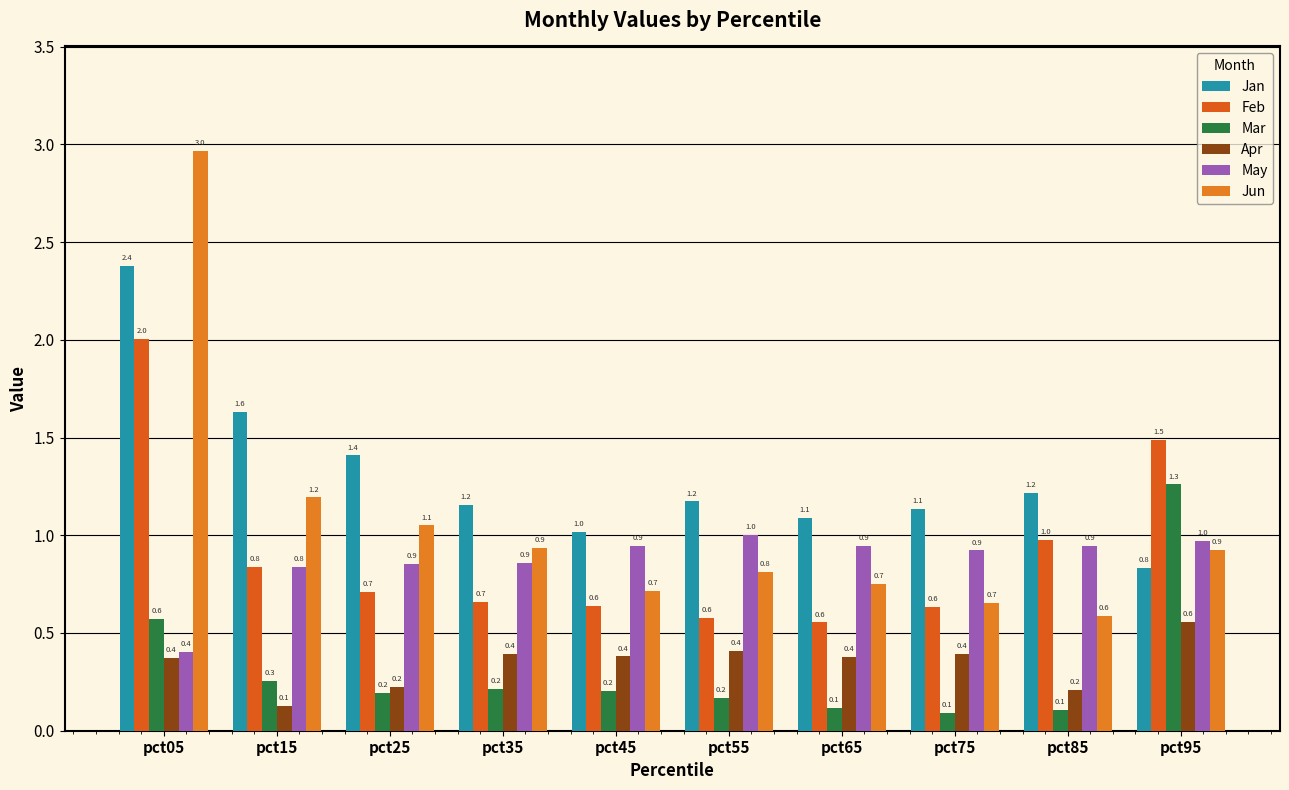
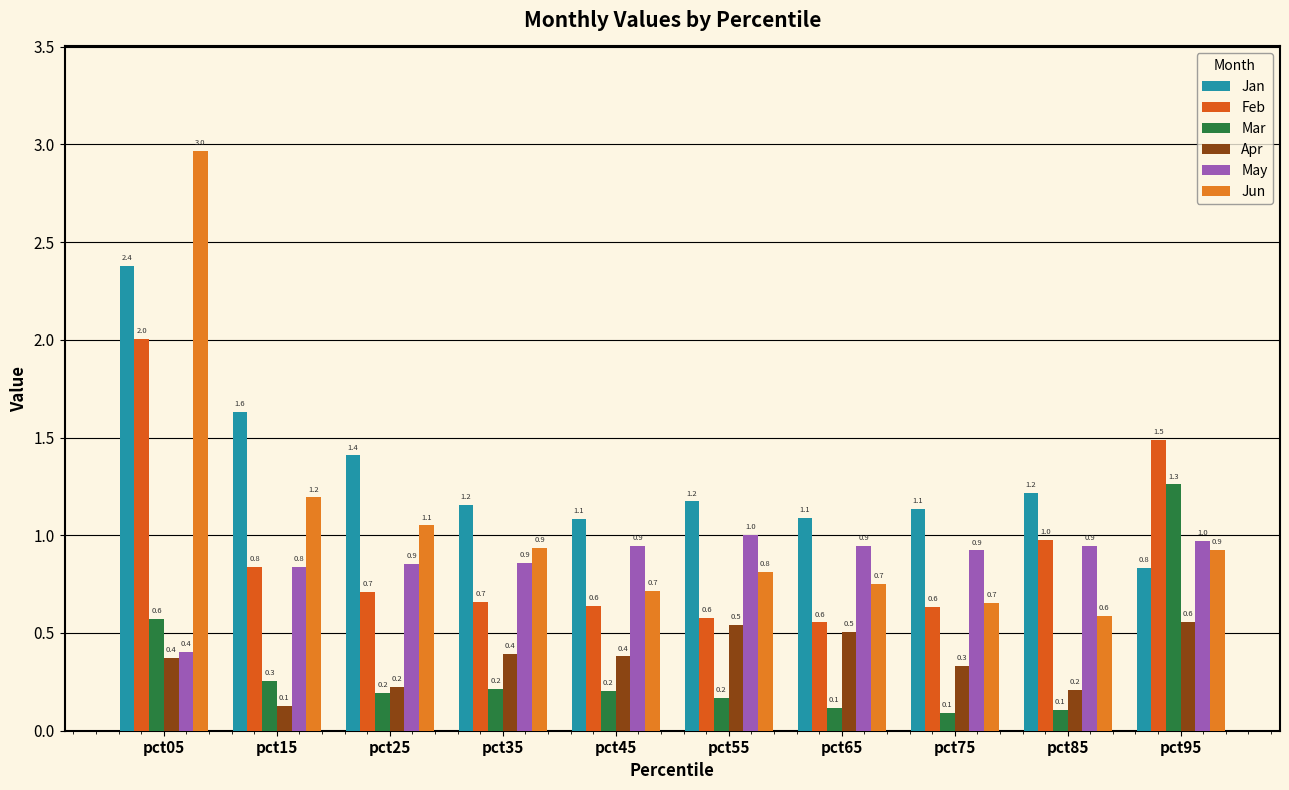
Jan, pct45: 1.0 -> 1.1
Apr, pct55: 0.4 -> 0.5
Apr, pct65: 0.4 -> 0.5
Apr, pct75: 0.4 -> 0.3
